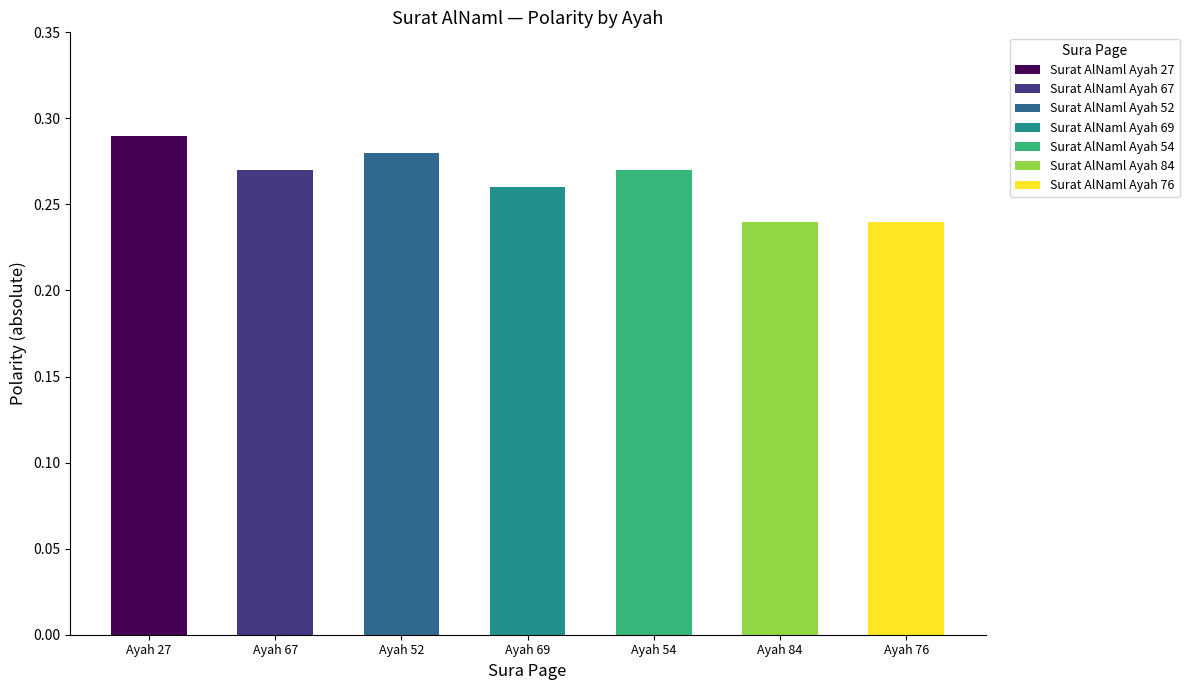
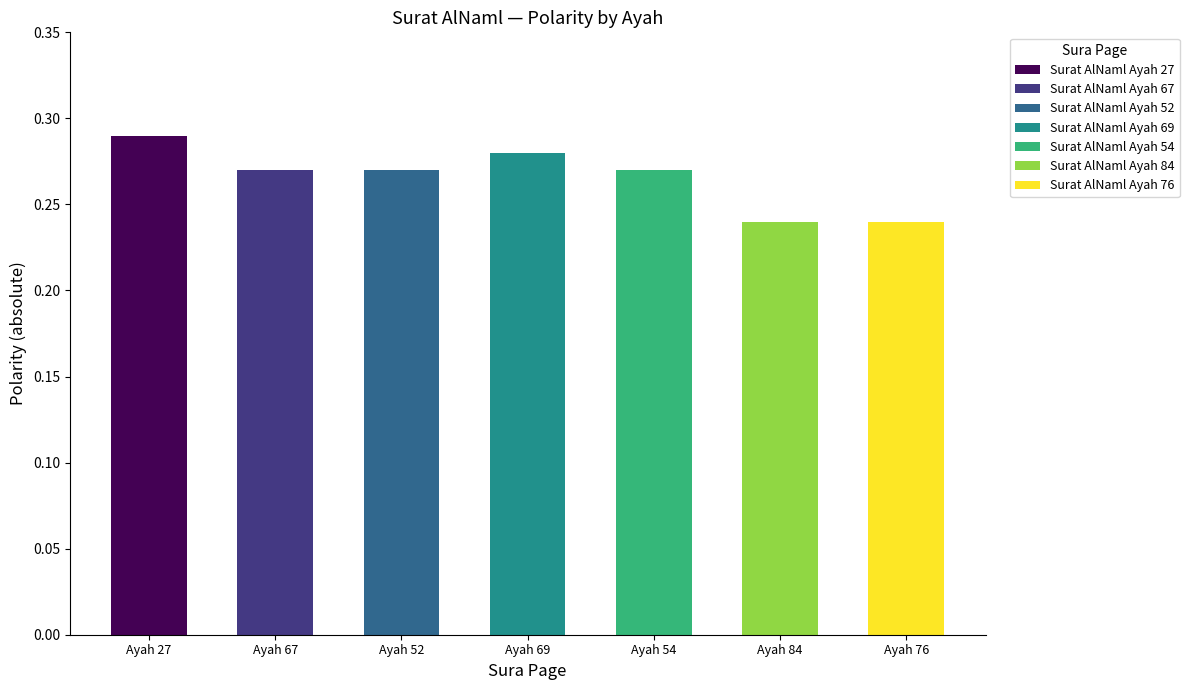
Ayah 52: 0.280 -> 0.270
Ayah 69: 0.260 -> 0.280
